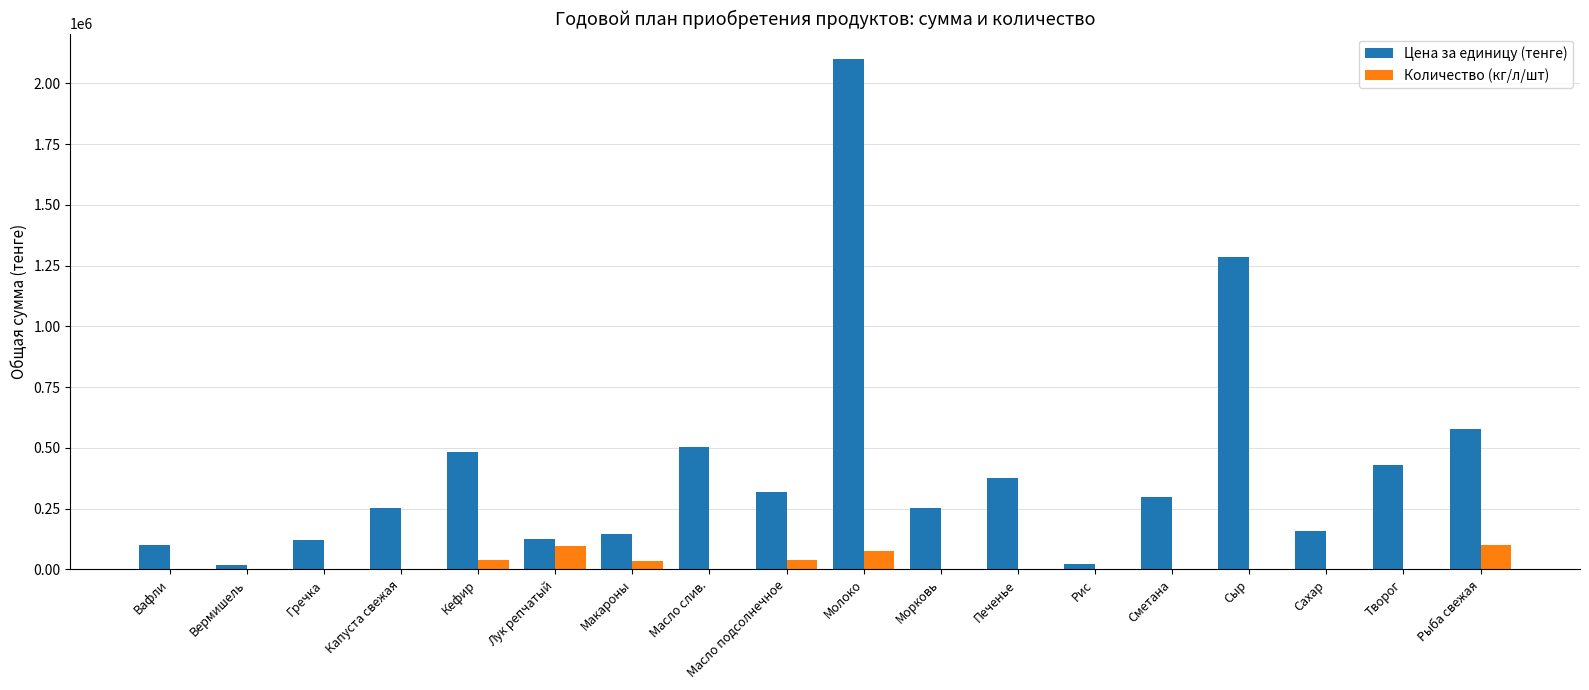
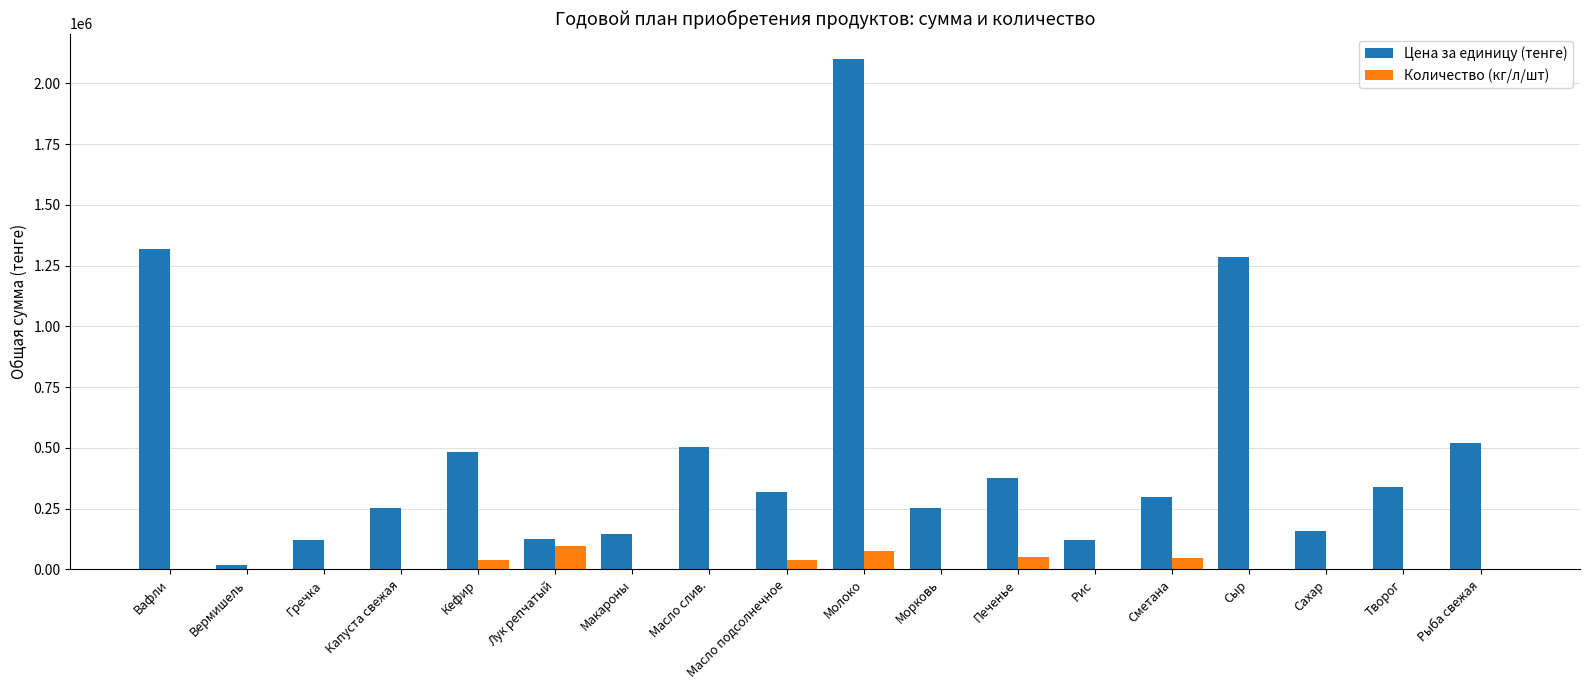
Цена за единицу (тенге), Вафли: 100000 -> 1320000
Количество (кг/л/шт), Макароны: 30000 -> 0
Количество (кг/л/шт), Печенье: 0 -> 50000
Цена за единицу (тенге), Рис: 20000 -> 120000
Количество (кг/л/шт), Сметана: 0 -> 50000
Цена за единицу (тенге), Творог: 430000 -> 340000
Цена за единицу (тенге), Рыба свежая: 580000 -> 520000
Количество (кг/л/шт), Рыба свежая: 100000 -> 0
